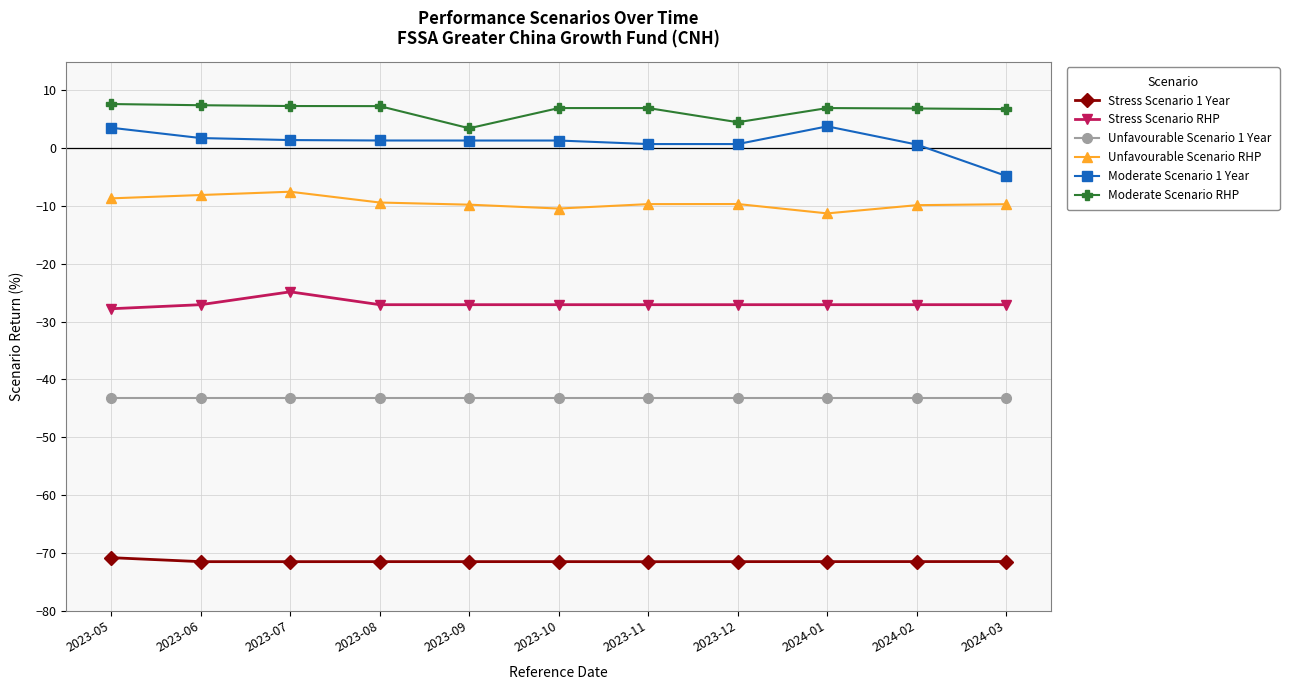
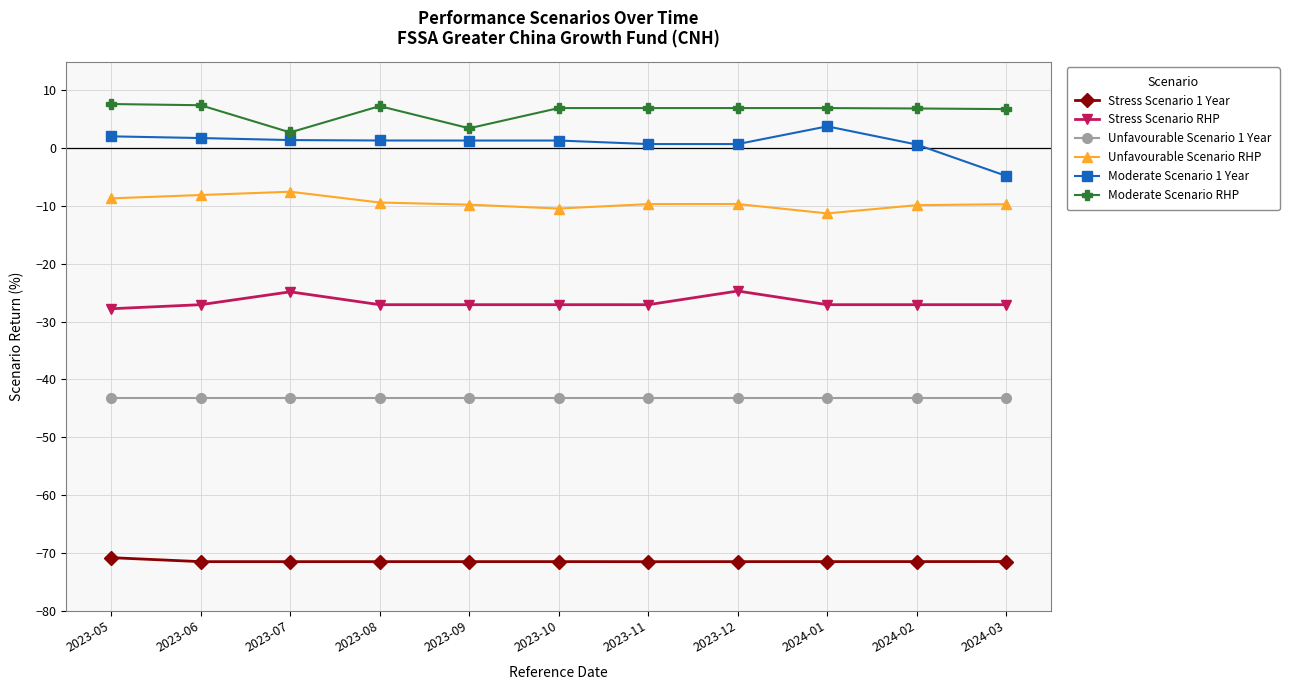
Moderate Scenario 1 Year, 2023-05: 4 -> 2
Moderate Scenario RHP, 2023-07: 7 -> 3
Stress Scenario RHP, 2023-12: -27 -> -25
Moderate Scenario RHP, 2023-12: 4 -> 7
